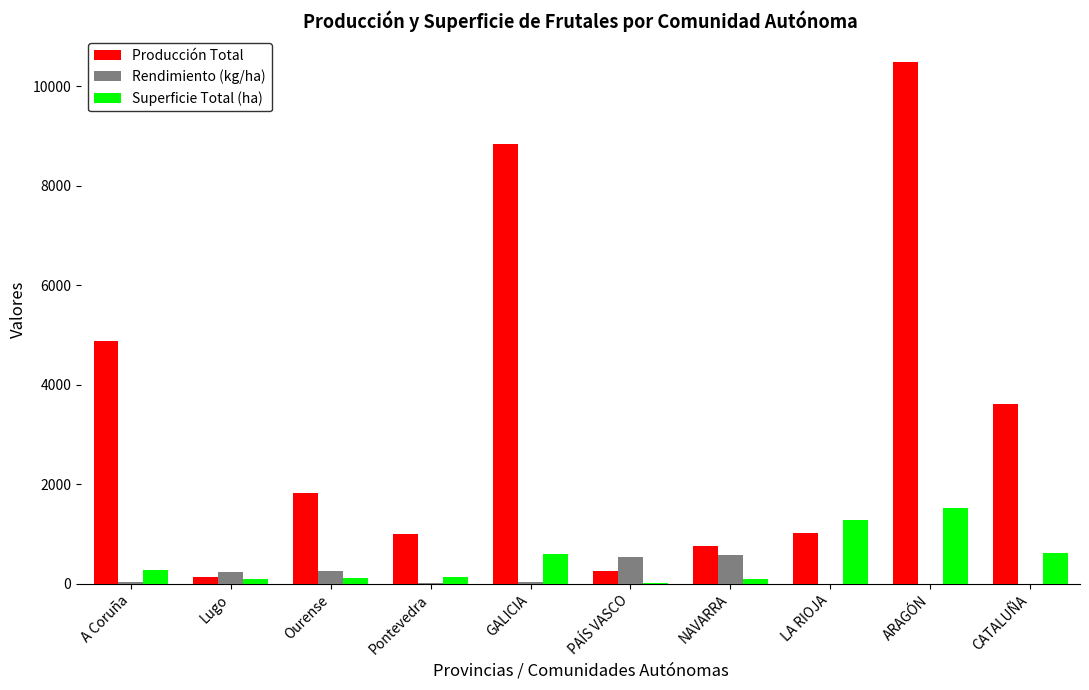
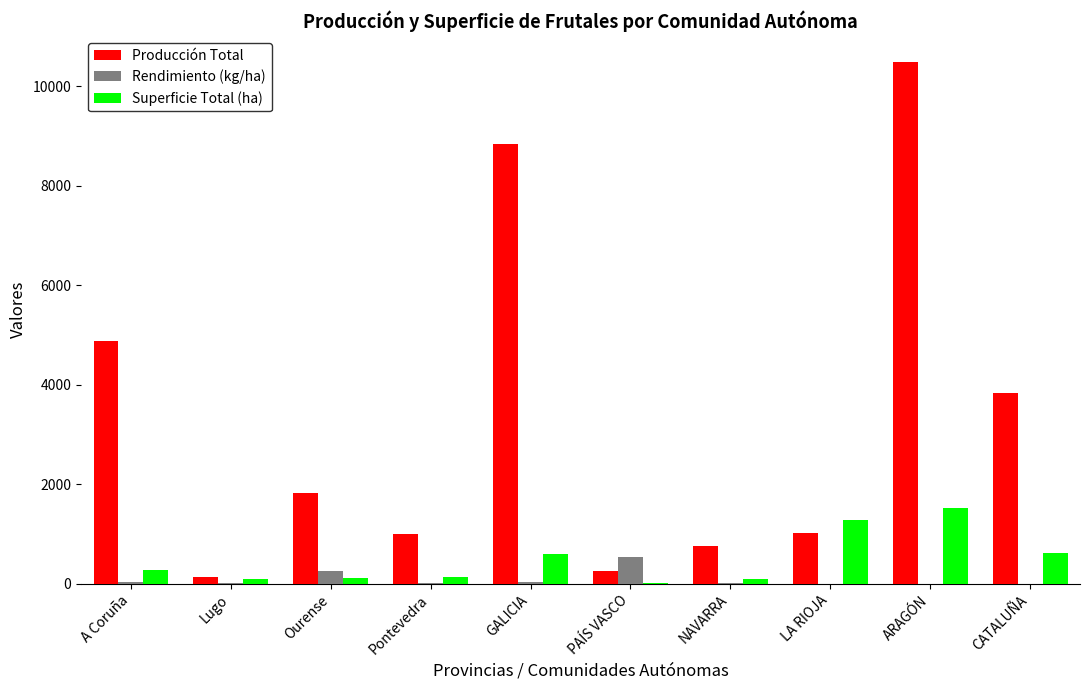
Rendimiento (kg/ha), Lugo: 200 -> 0
Rendimiento (kg/ha), NAVARRA: 600 -> 0
Producción Total, CATALUÑA: 3600 -> 3800
